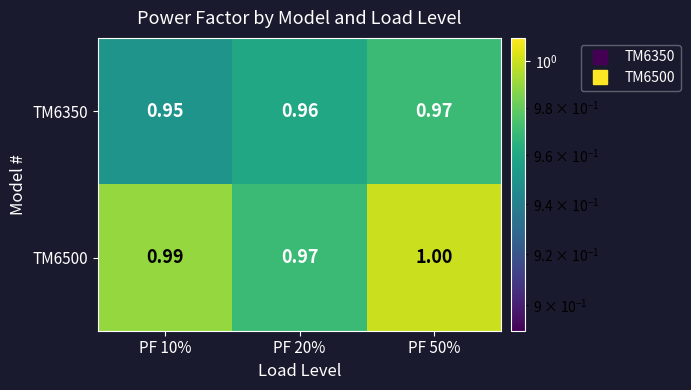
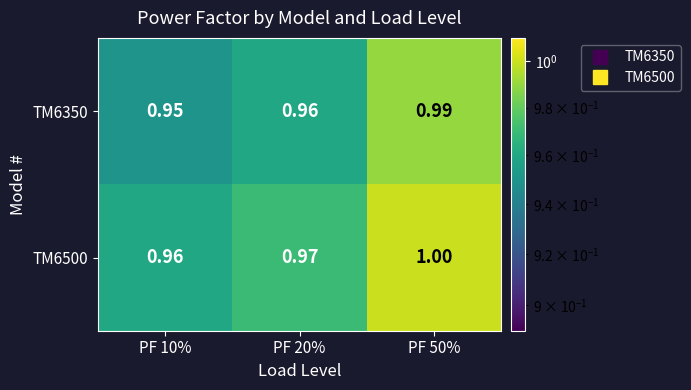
TM6350, PF 50%: 0.97 -> 0.99
TM6500, PF 10%: 0.99 -> 0.96
